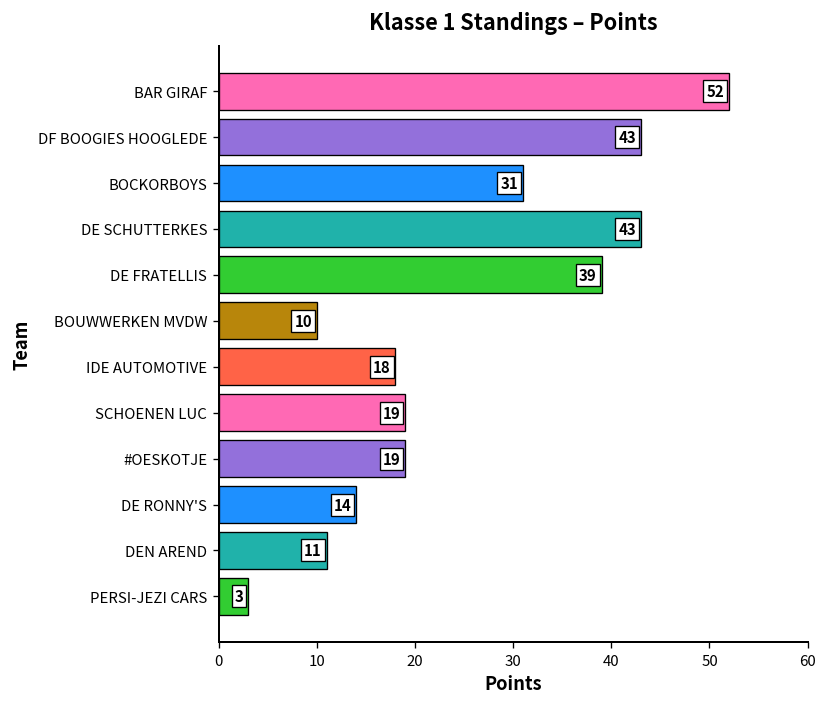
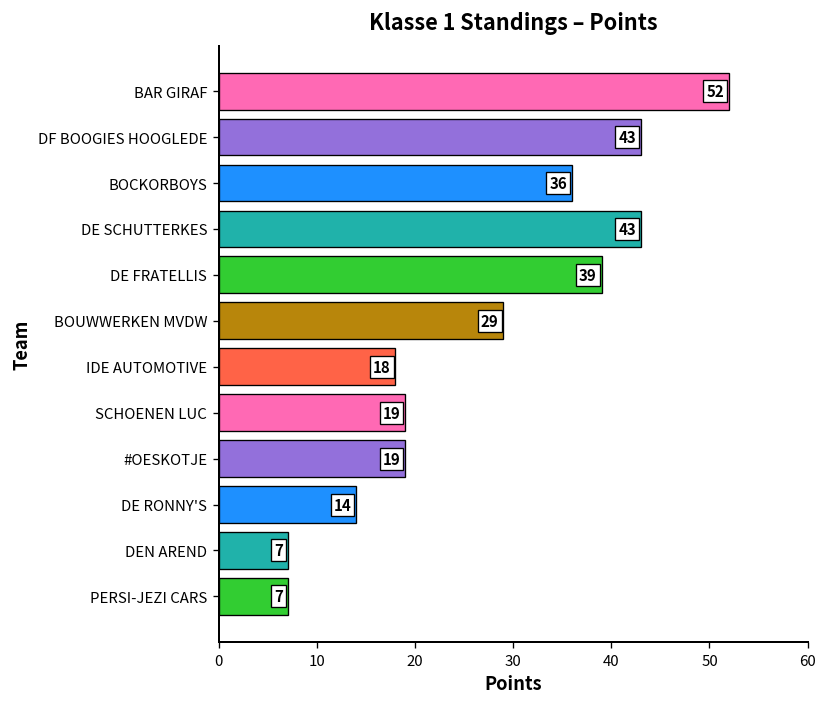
BOCKORBOYS: 31 -> 36
BOUWWERKEN MVDW: 10 -> 29
DEN AREND: 11 -> 7
PERSI-JEZI CARS: 3 -> 7
